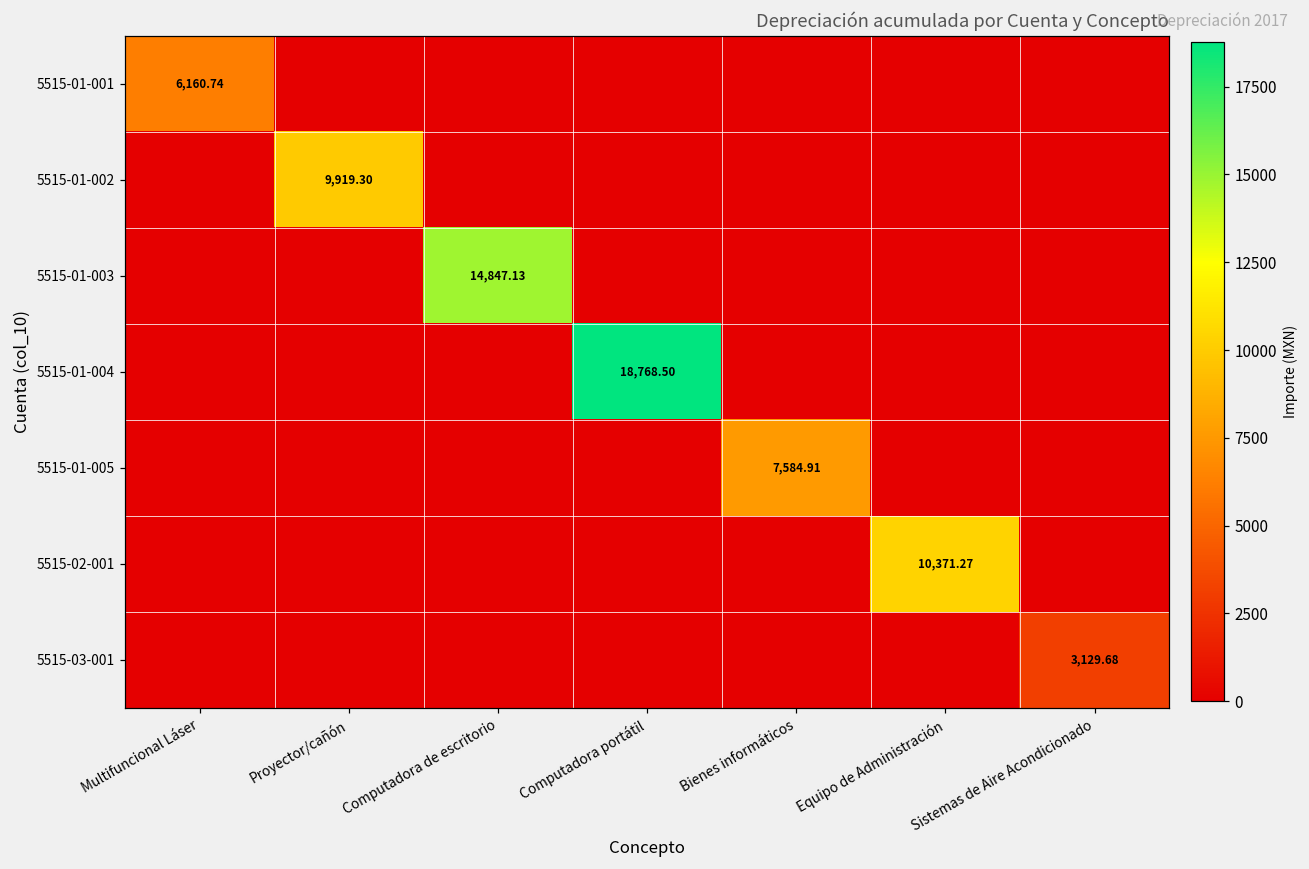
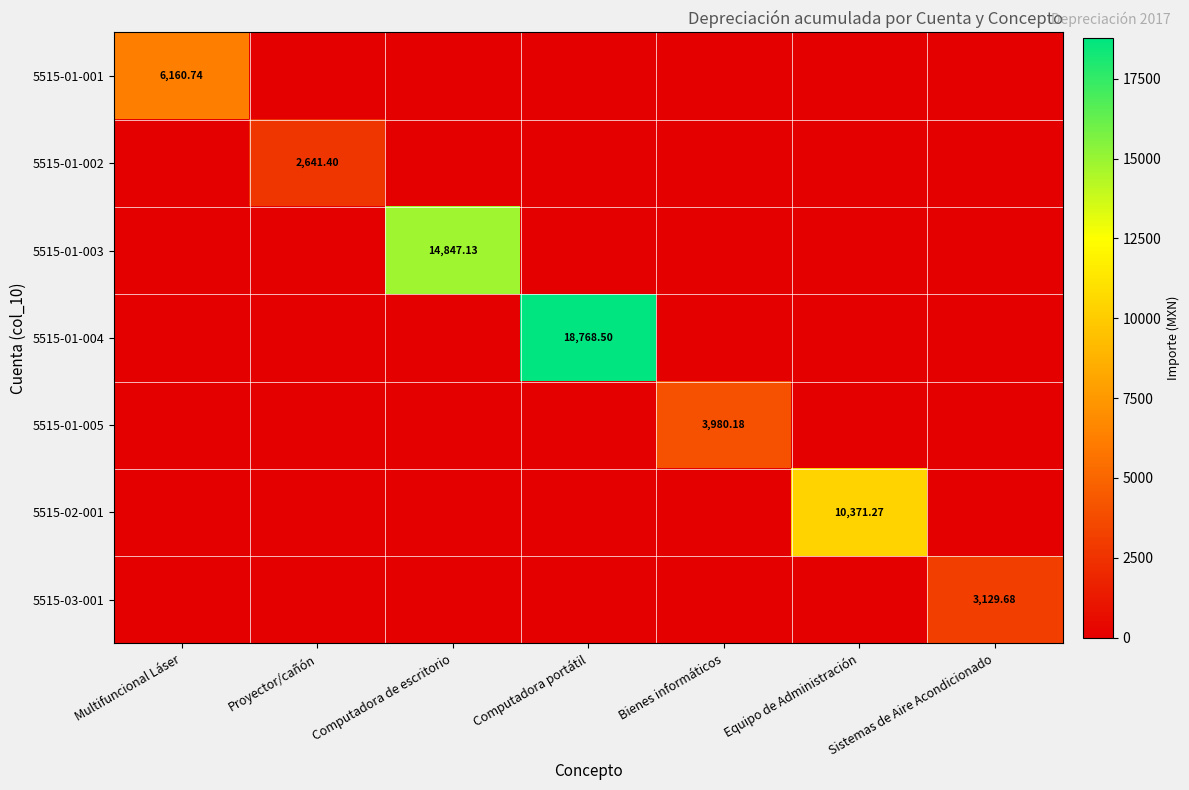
5515-01-002, Proyector/cañón: 9,919.30 -> 2,641.40
5515-01-005, Bienes informáticos: 7,584.91 -> 3,980.18
